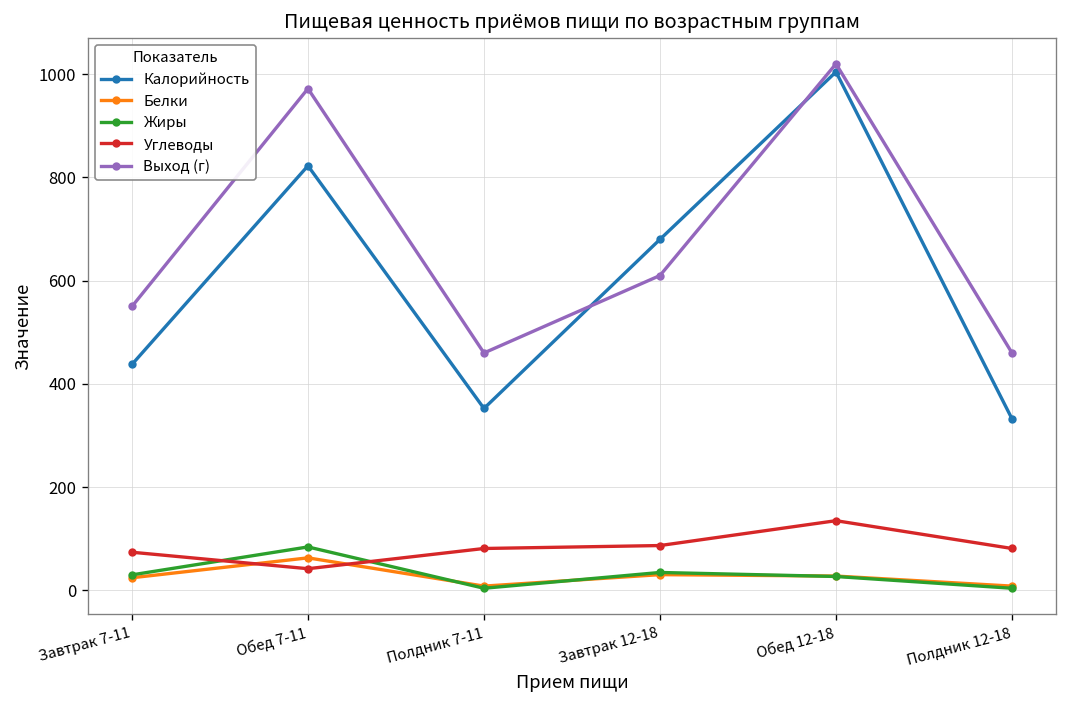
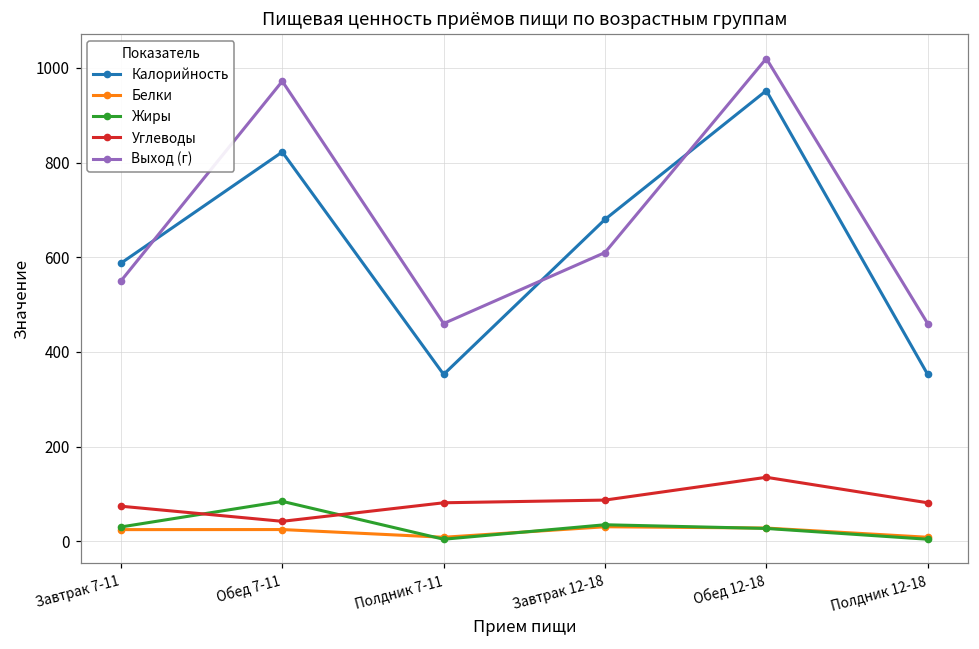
Калорийность, Завтрак 7-11: 440 -> 590
Белки, Обед 7-11: 60 -> 20
Калорийность, Обед 12-18: 1000 -> 950
Калорийность, Полдник 12-18: 330 -> 350
